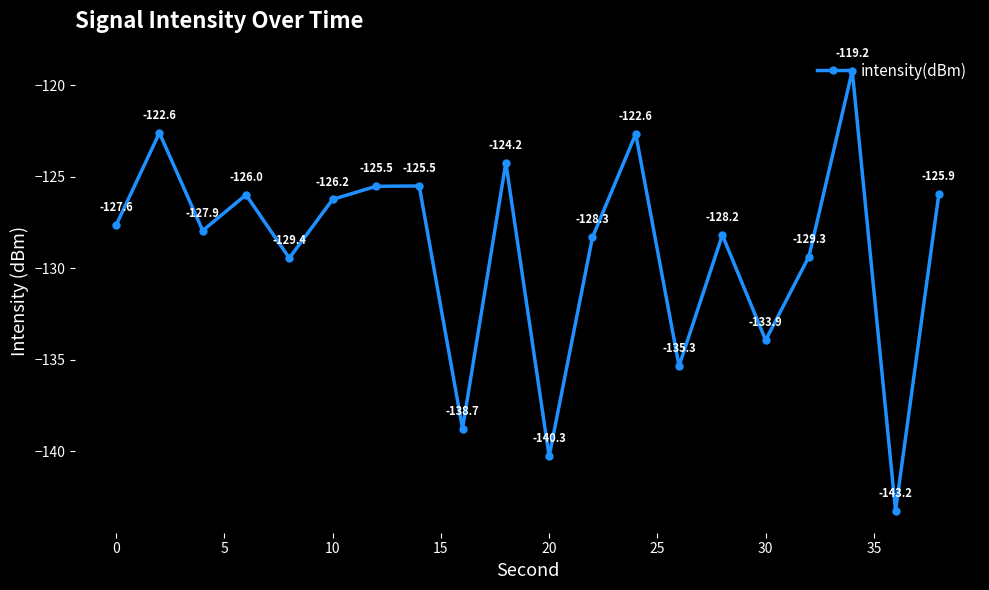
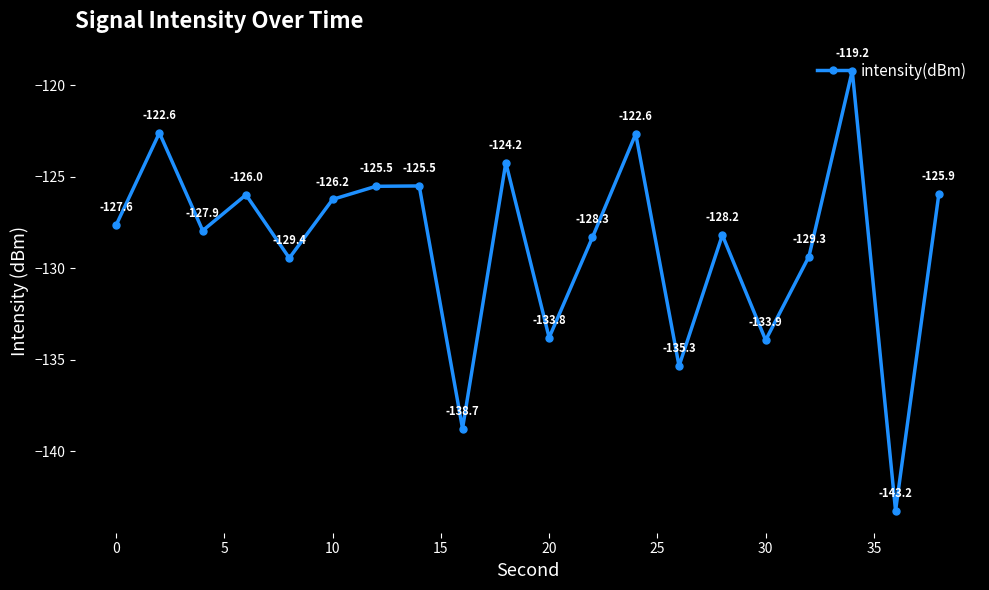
20: -140.3 -> -133.8
